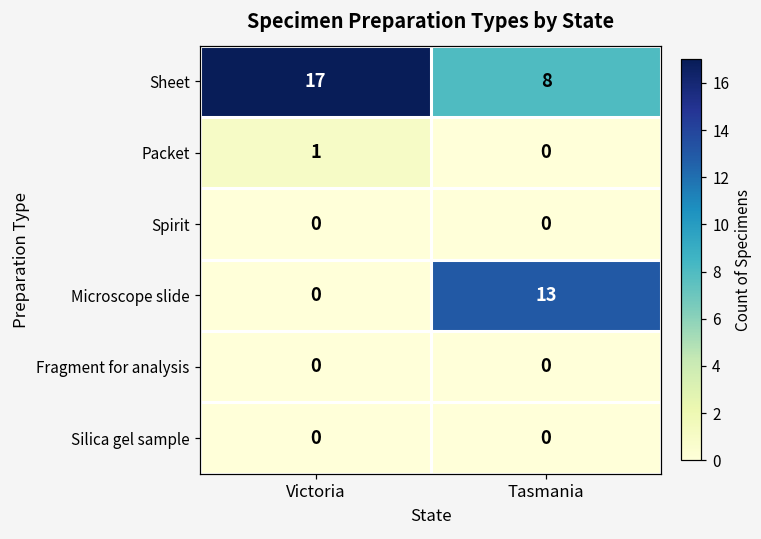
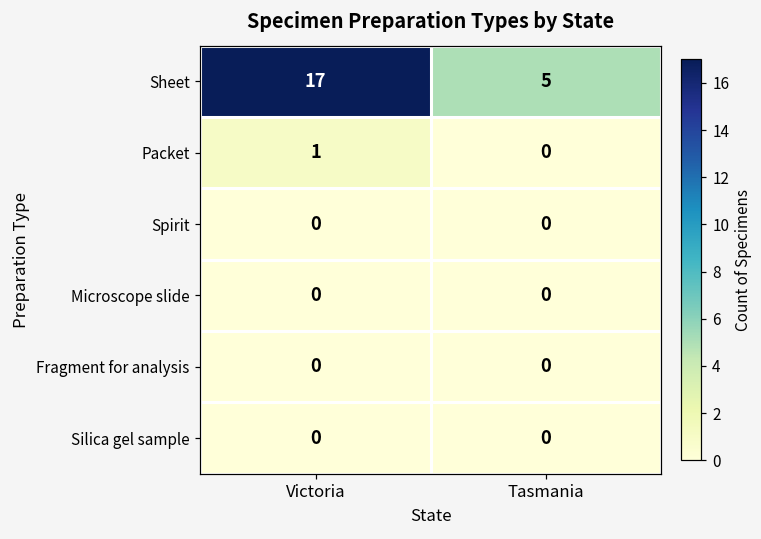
Sheet, Tasmania: 8 -> 5
Microscope slide, Tasmania: 13 -> 0
